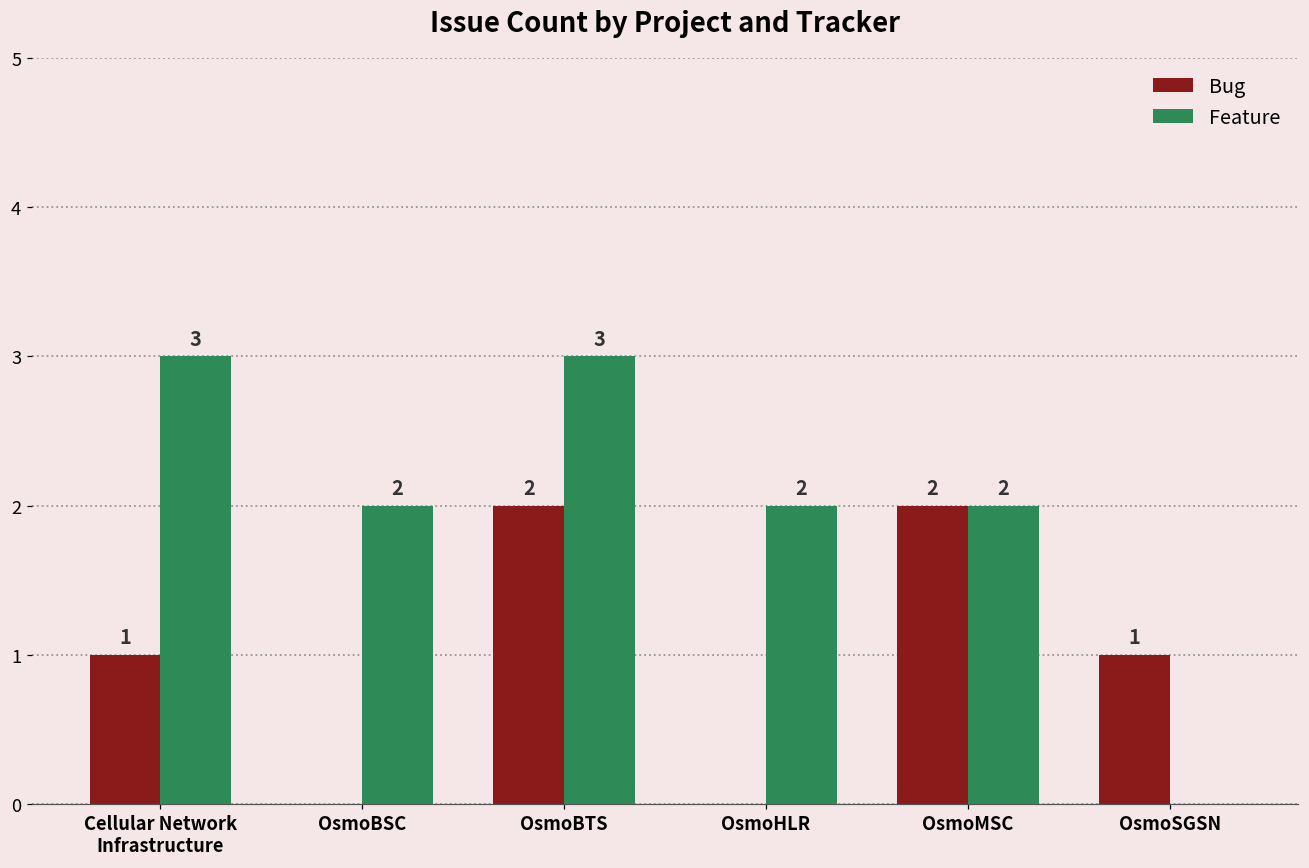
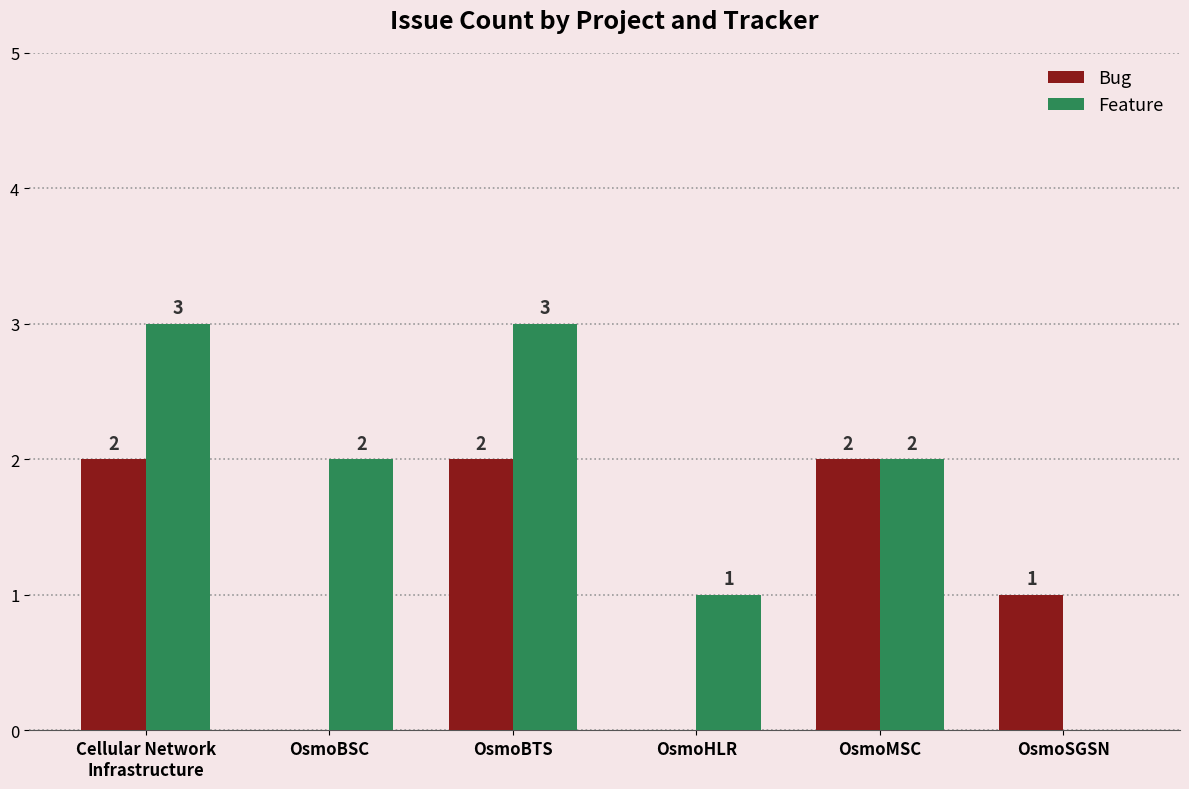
Bug, Cellular Network Infrastructure: 1 -> 2
Feature, OsmoHLR: 2 -> 1
